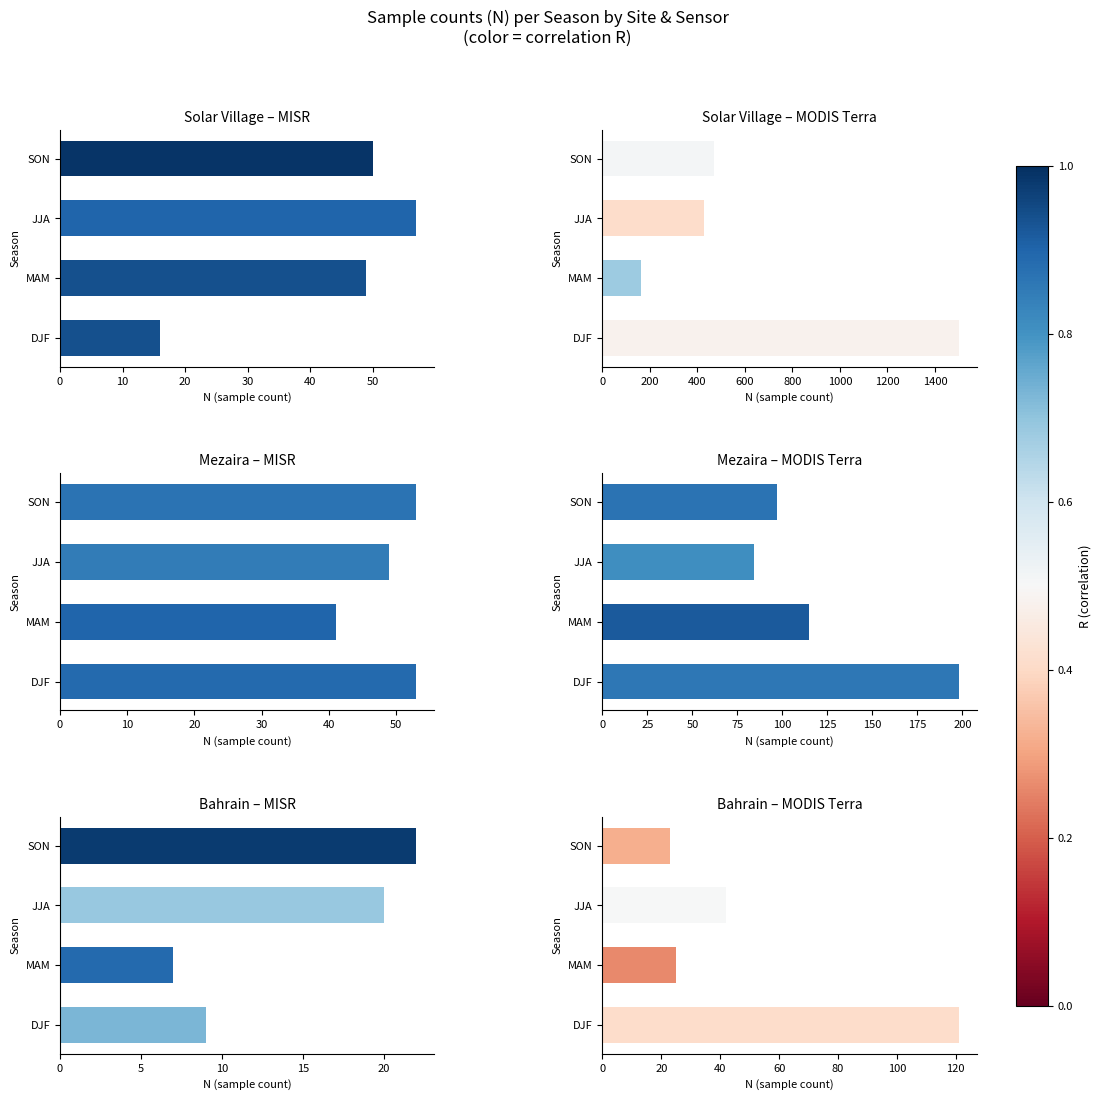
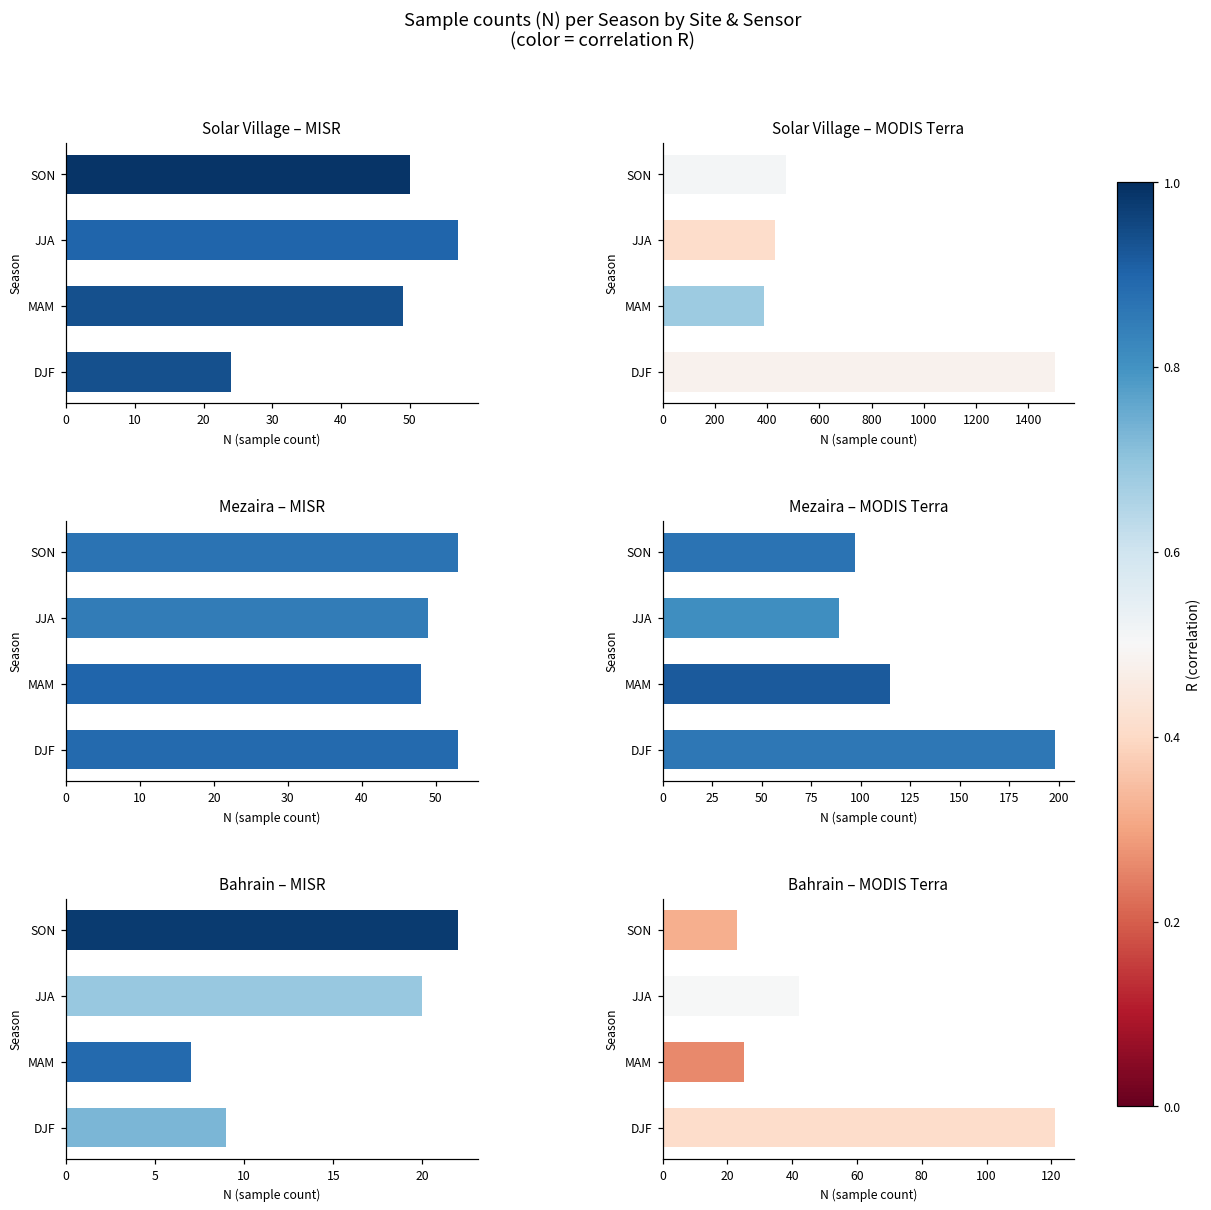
Solar Village – MISR, DJF: 16 -> 24
Solar Village – MODIS Terra, MAM: 160 -> 390
Mezaira – MISR, MAM: 41 -> 48
Mezaira – MODIS Terra, JJA: 84 -> 89
